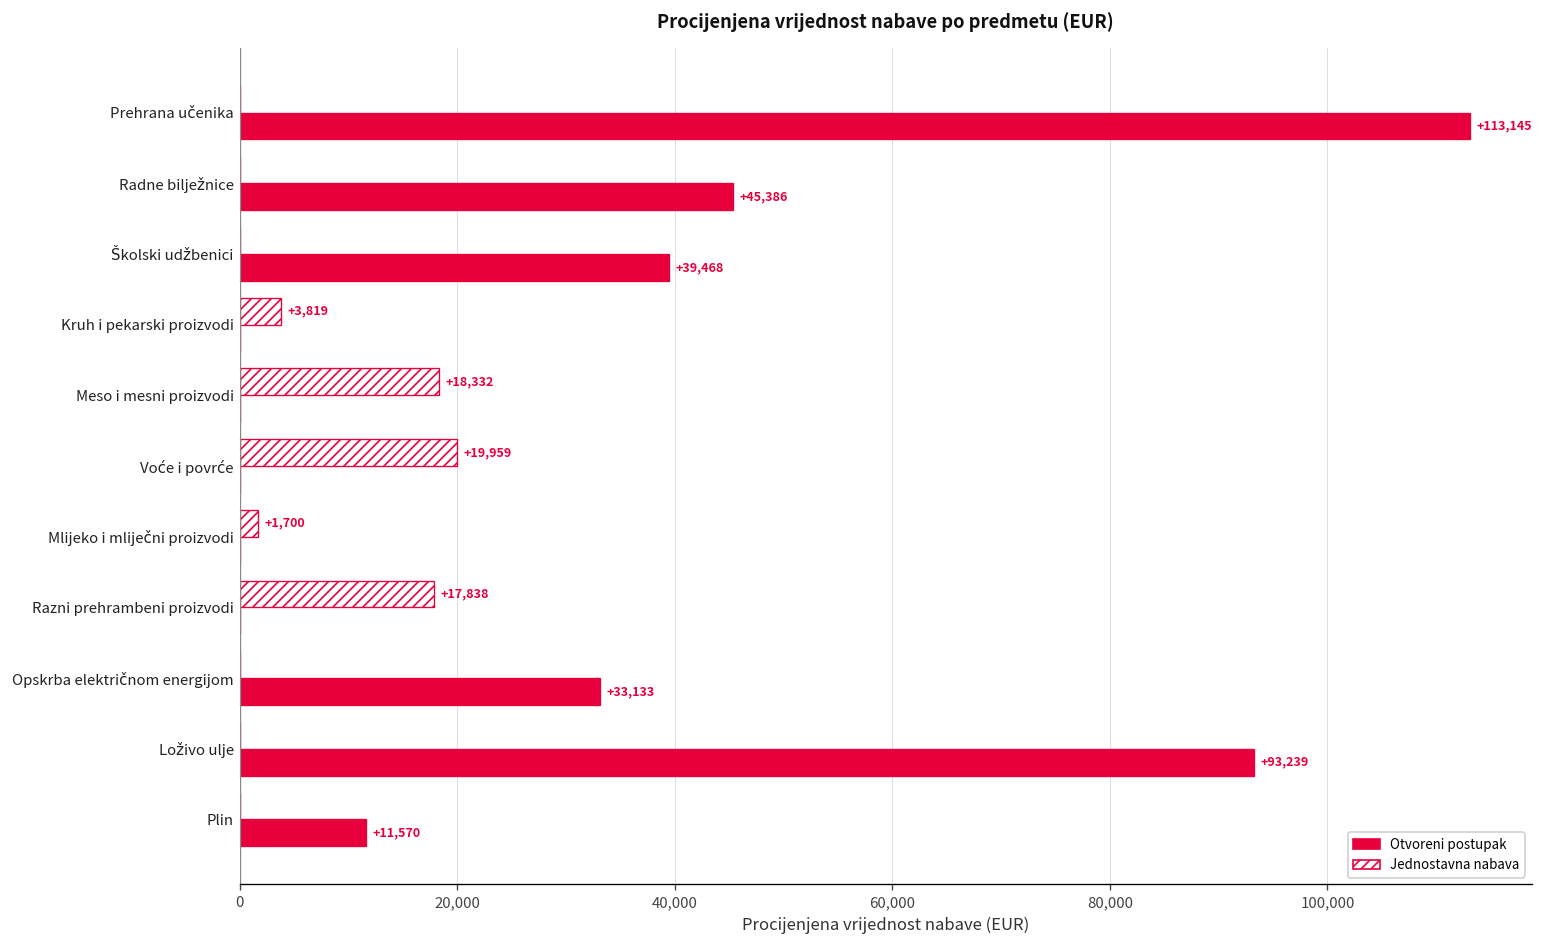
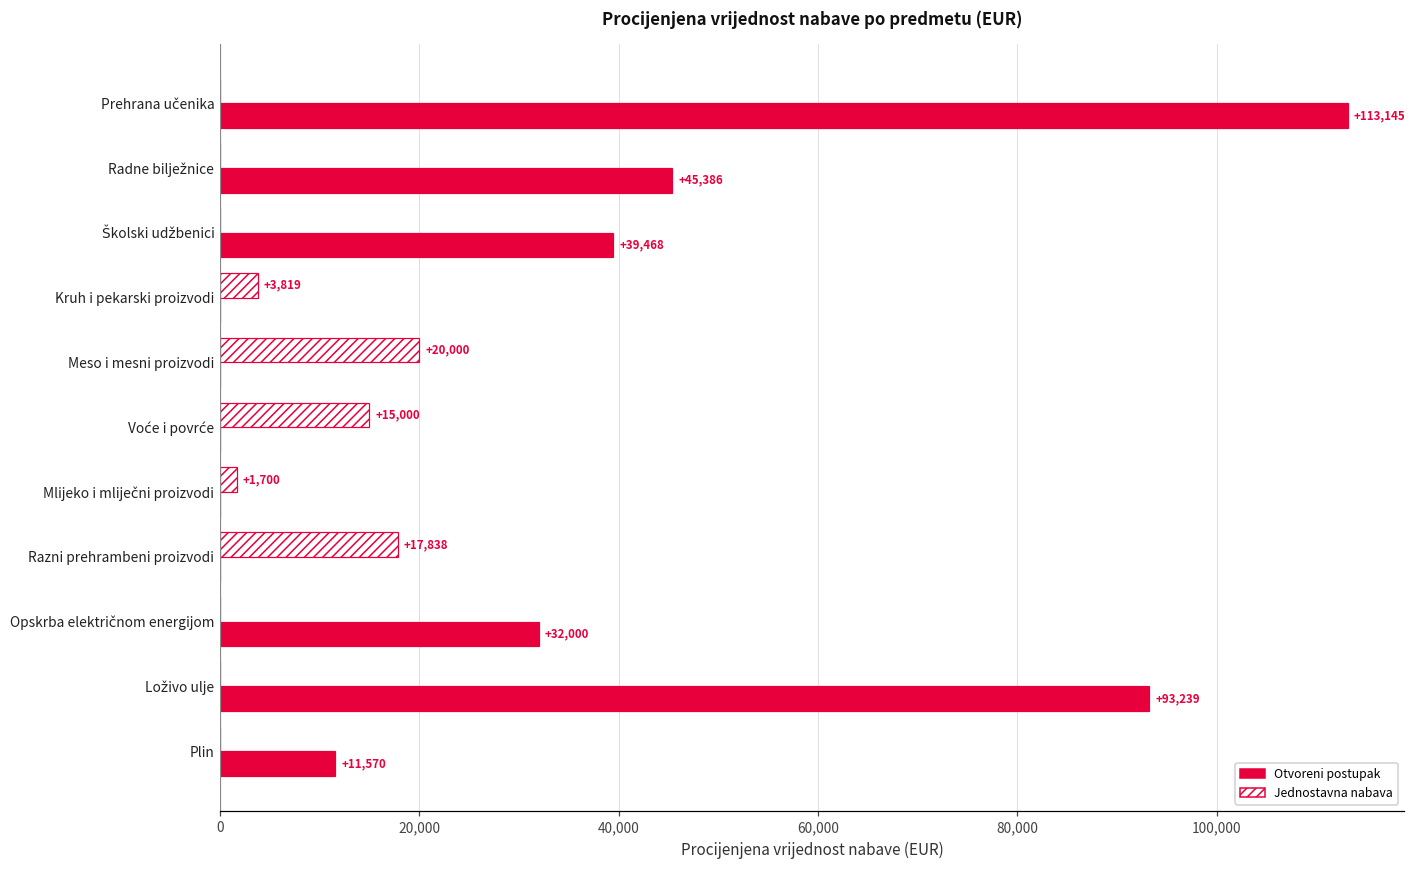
Jednostavna nabava, Meso i mesni proizvodi: +18,332 -> +20,000
Jednostavna nabava, Voće i povrće: +19,959 -> +15,000
Otvoreni postupak, Opskrba električnom energijom: +33,133 -> +32,000
